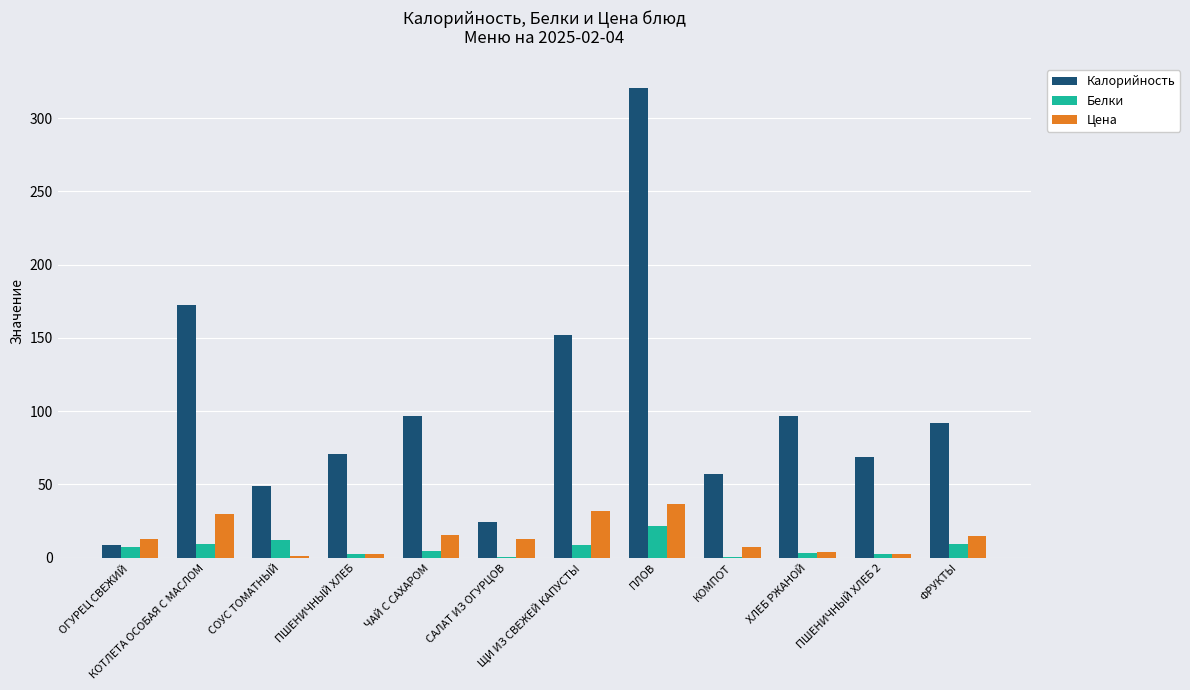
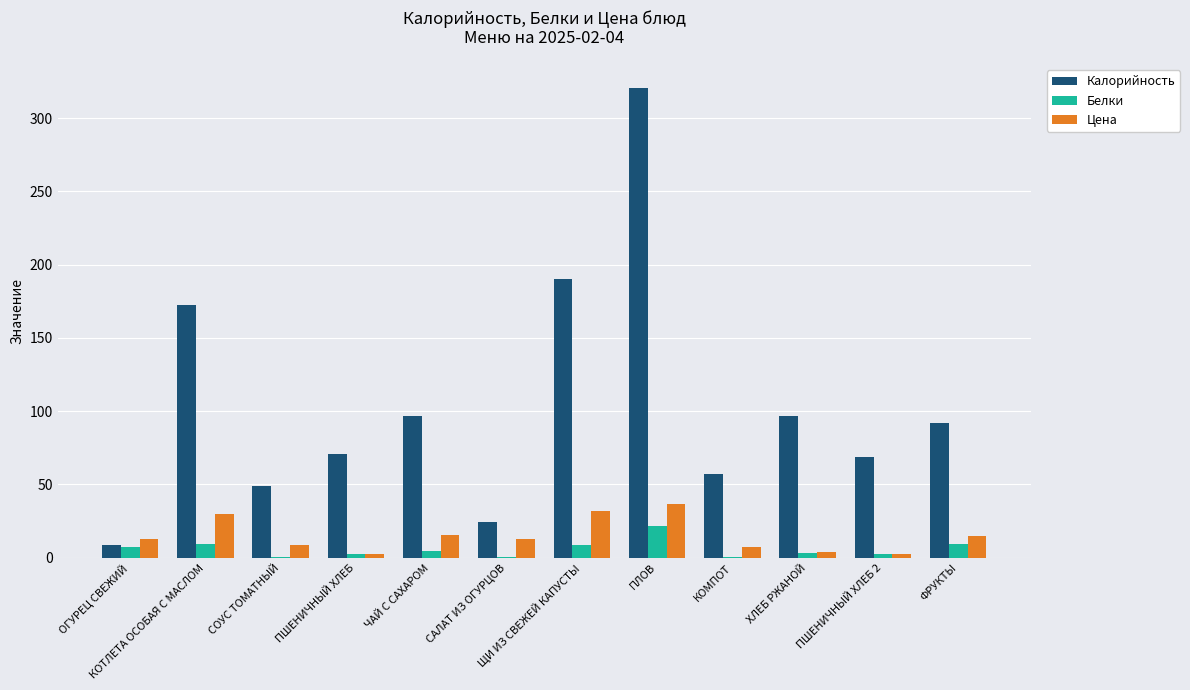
Белки, СОУС ТОМАТНЫЙ: 12 -> 0
Цена, СОУС ТОМАТНЫЙ: 1 -> 8
Калорийность, ЩИ ИЗ СВЕЖЕЙ КАПУСТЫ: 152 -> 191
